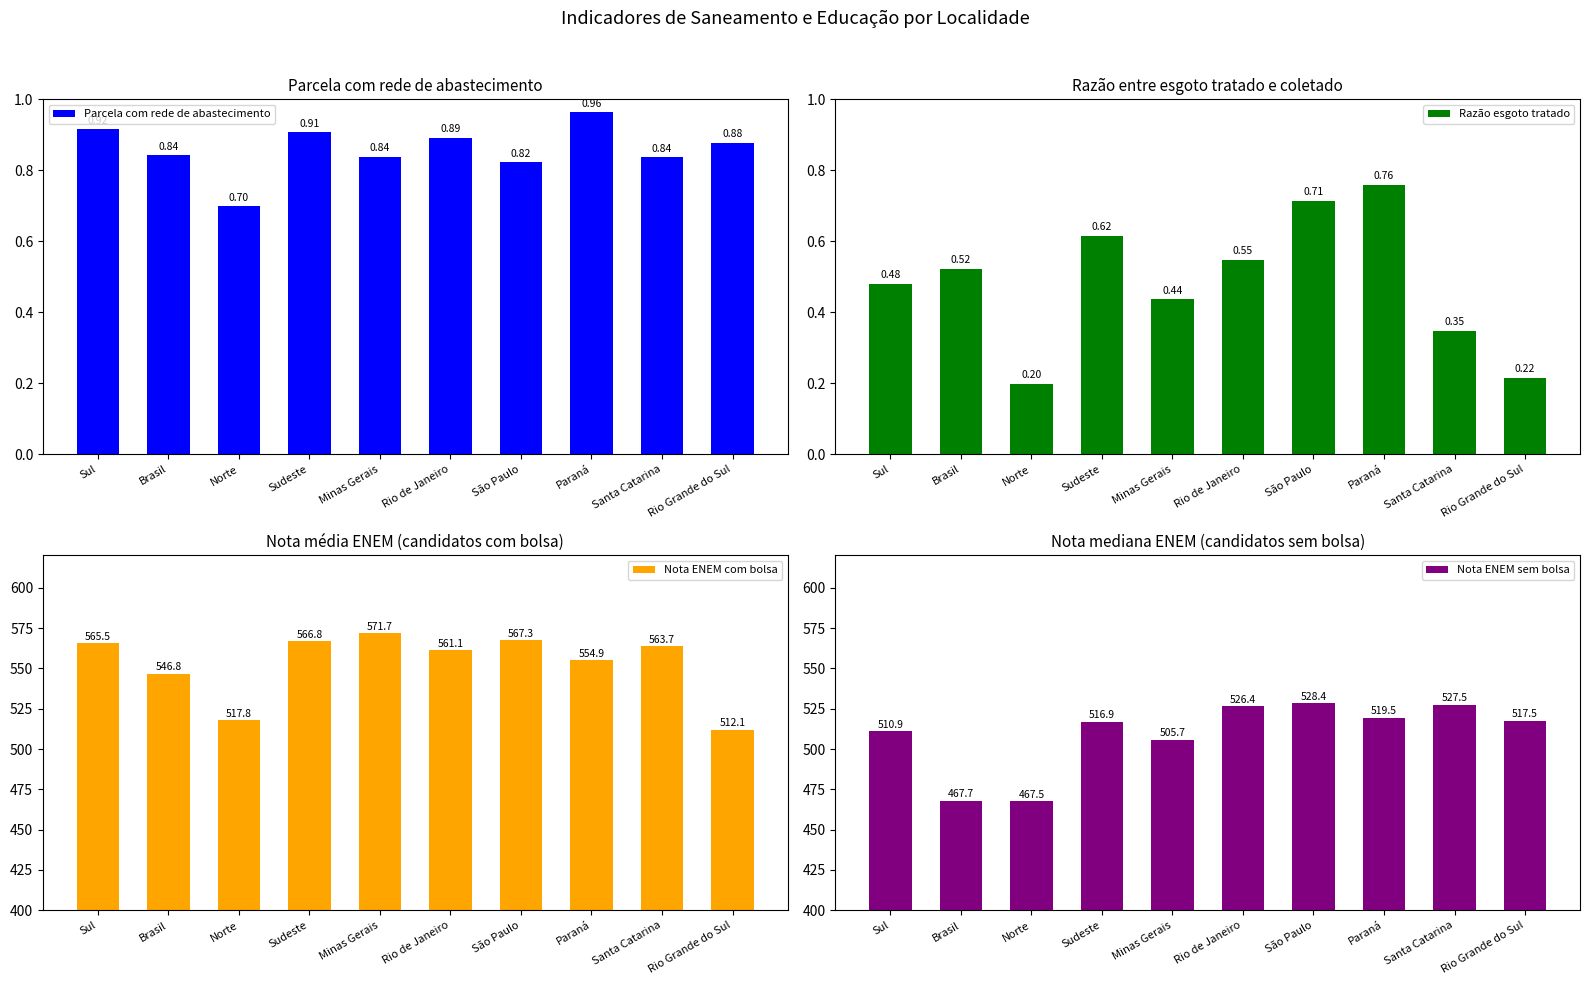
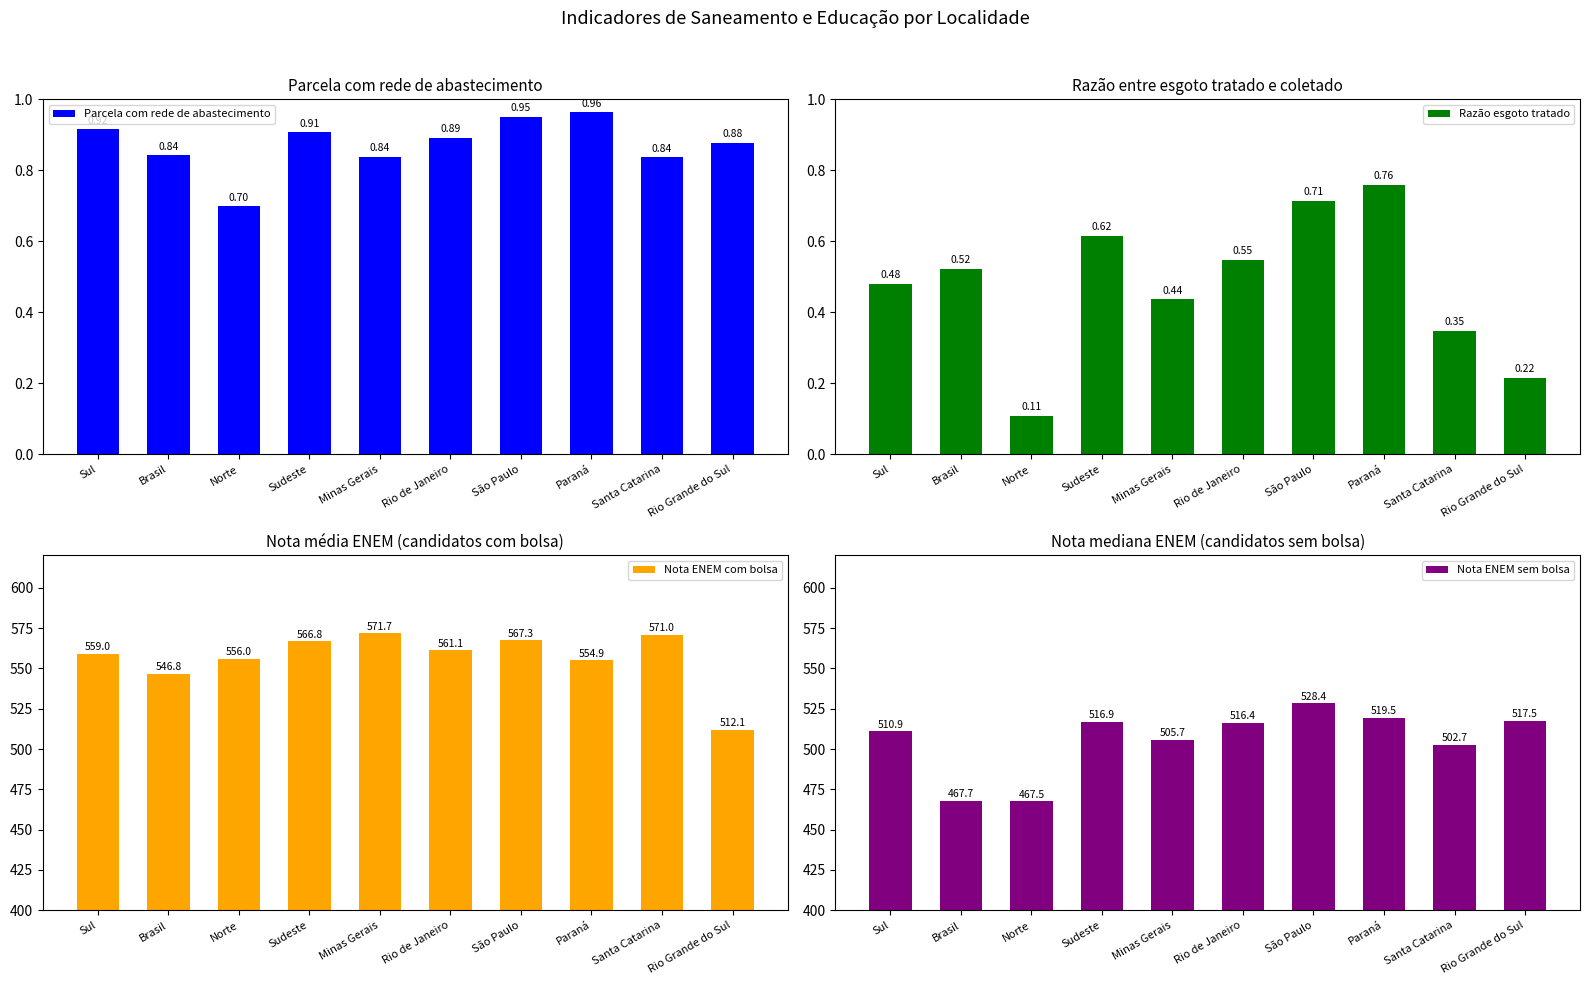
Parcela com rede de abastecimento, São Paulo: 0.82 -> 0.95
Razão entre esgoto tratado e coletado, Norte: 0.20 -> 0.11
Nota média ENEM (candidatos com bolsa), Sul: 565.5 -> 559.0
Nota média ENEM (candidatos com bolsa), Norte: 517.8 -> 556.0
Nota média ENEM (candidatos com bolsa), Santa Catarina: 563.7 -> 571.0
Nota mediana ENEM (candidatos sem bolsa), Rio de Janeiro: 526.4 -> 516.4
Nota mediana ENEM (candidatos sem bolsa), Santa Catarina: 527.5 -> 502.7
